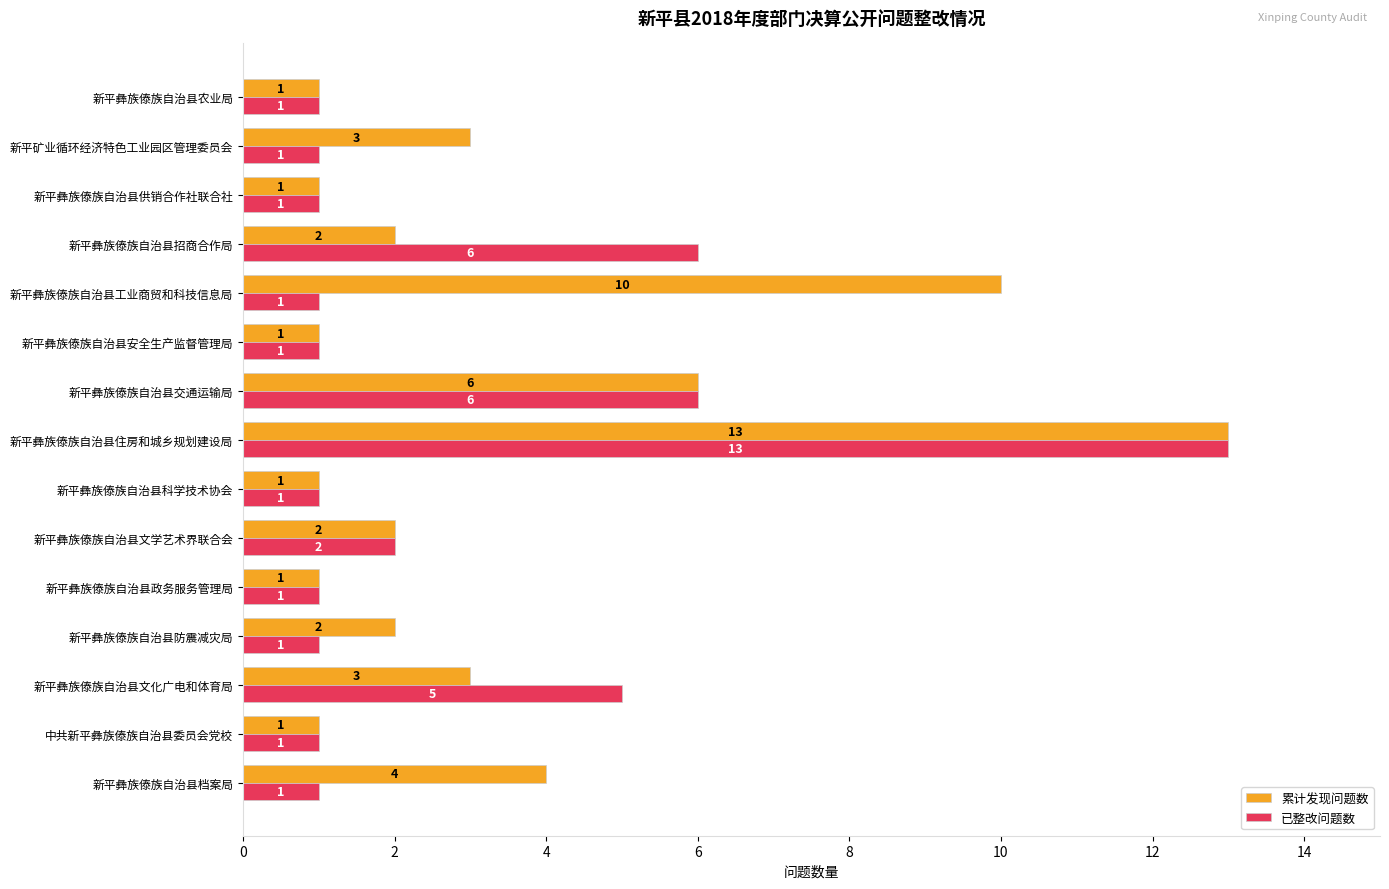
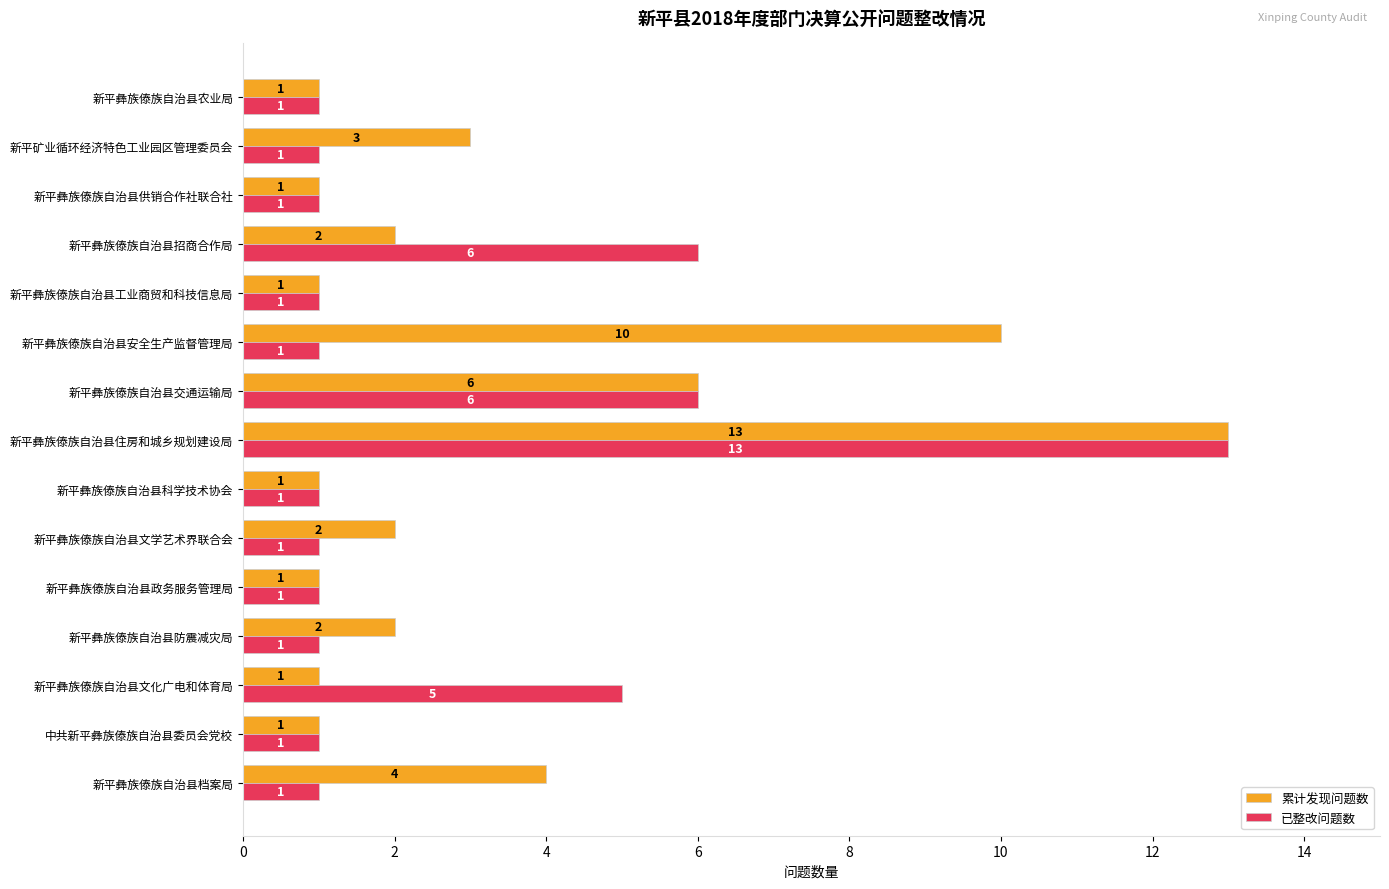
累计发现问题数, 新平彝族傣族自治县工业商贸和科技信息局: 10 -> 1
累计发现问题数, 新平彝族傣族自治县安全生产监督管理局: 1 -> 10
已整改问题数, 新平彝族傣族自治县文学艺术界联合会: 2 -> 1
累计发现问题数, 新平彝族傣族自治县文化广电和体育局: 3 -> 1
